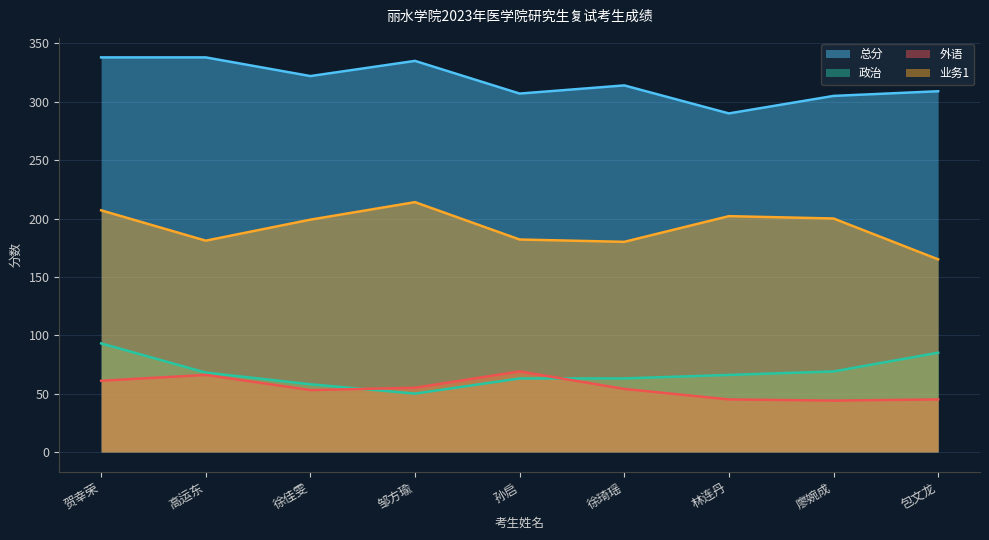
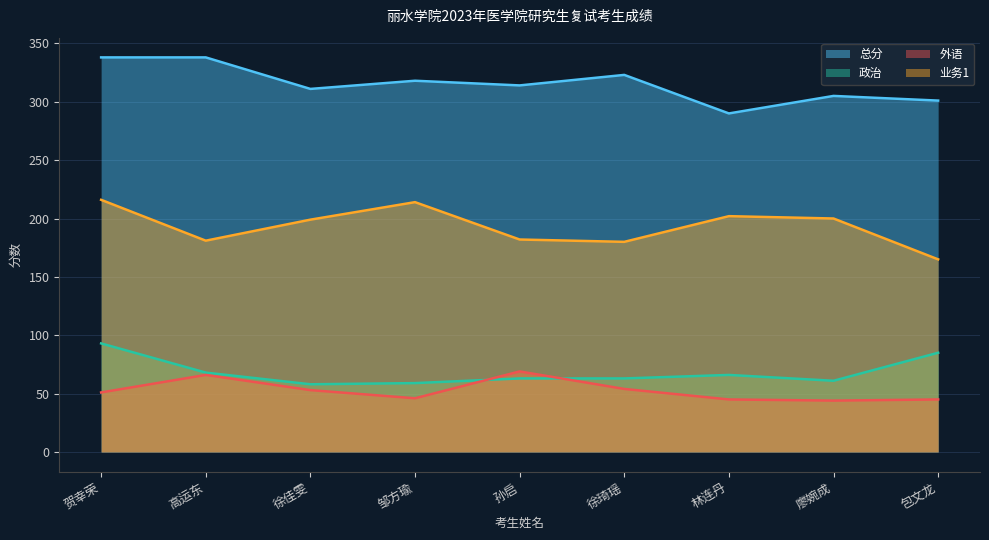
外语, 贺幸荣: 61 -> 51
业务1, 贺幸荣: 207 -> 216
总分, 徐佳雯: 322 -> 311
总分, 邹方瑜: 335 -> 318
政治, 邹方瑜: 50 -> 59
外语, 邹方瑜: 55 -> 46
总分, 孙启: 307 -> 314
总分, 徐琦瑶: 314 -> 323
政治, 廖婉成: 69 -> 61
总分, 包文龙: 309 -> 301
